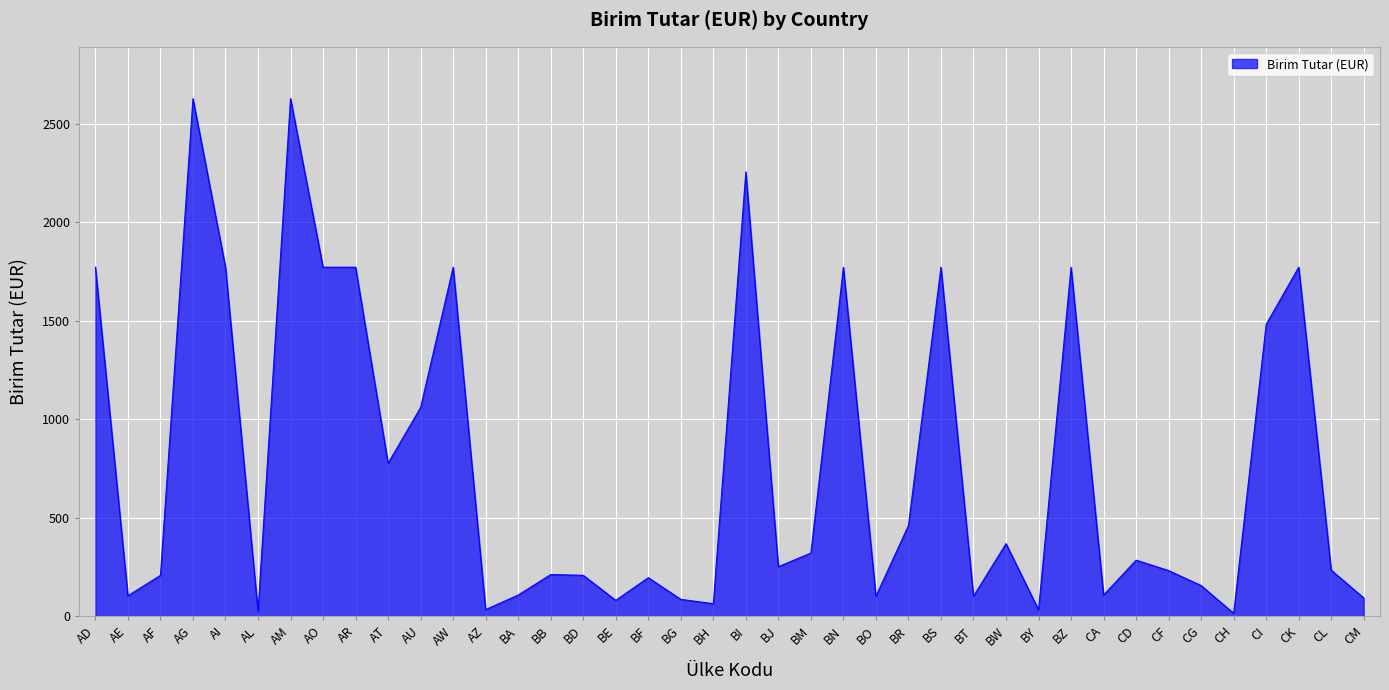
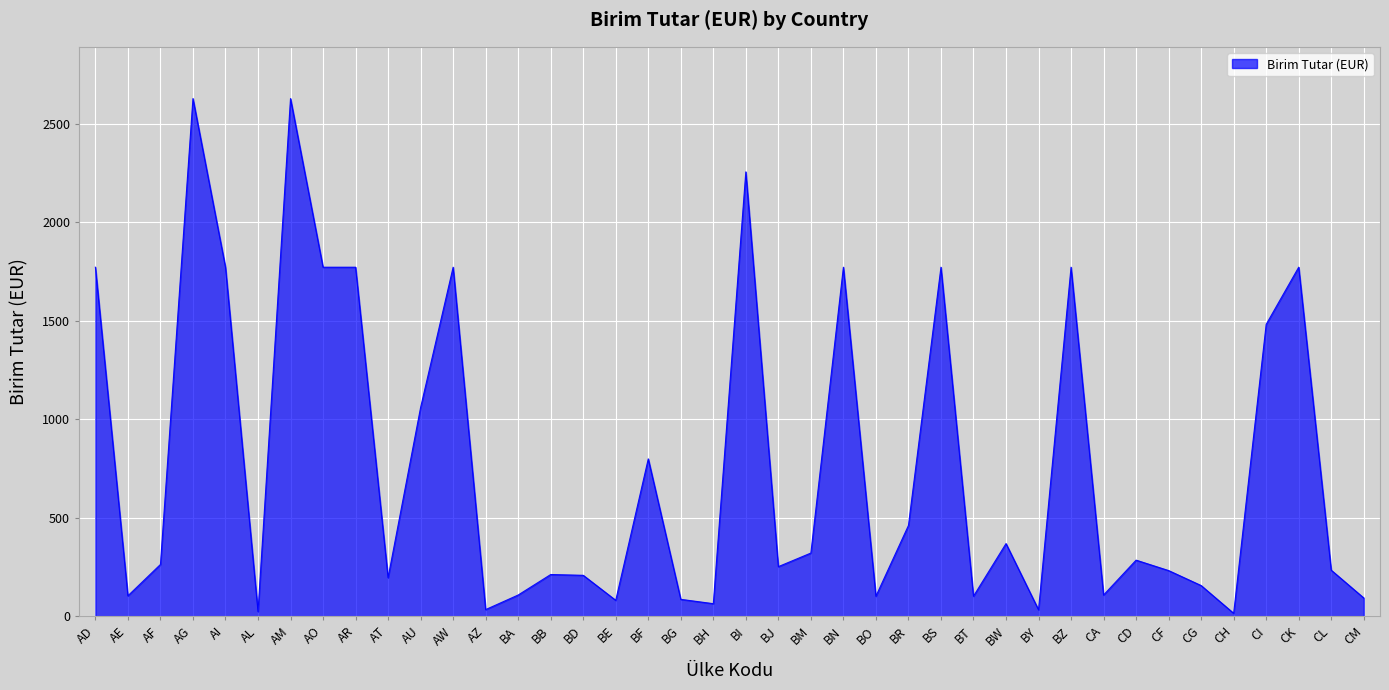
AF: 210 -> 260
AT: 780 -> 200
BF: 200 -> 800
